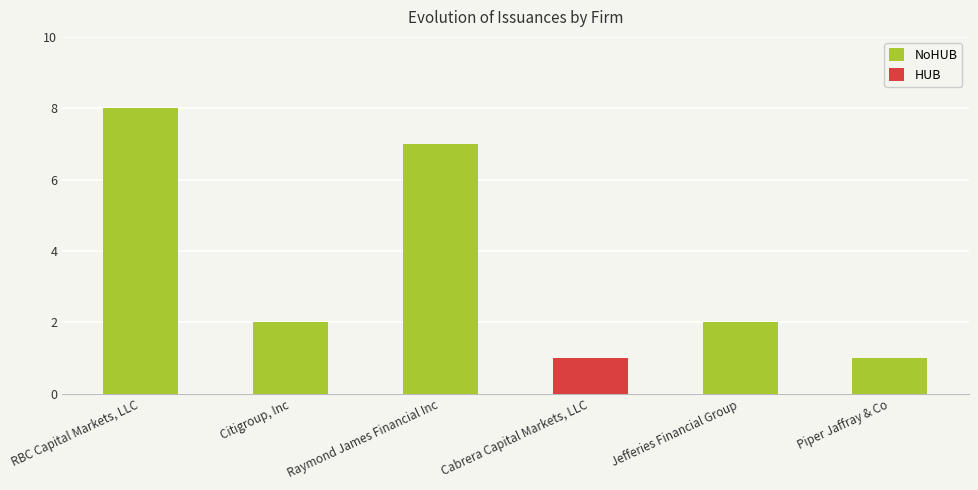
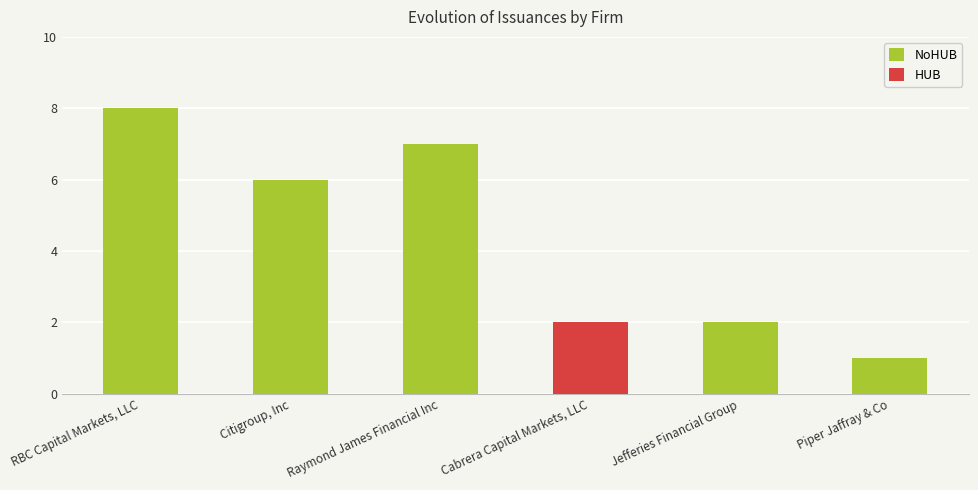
Citigroup, Inc: 2 -> 6
Cabrera Capital Markets, LLC: 1 -> 2
